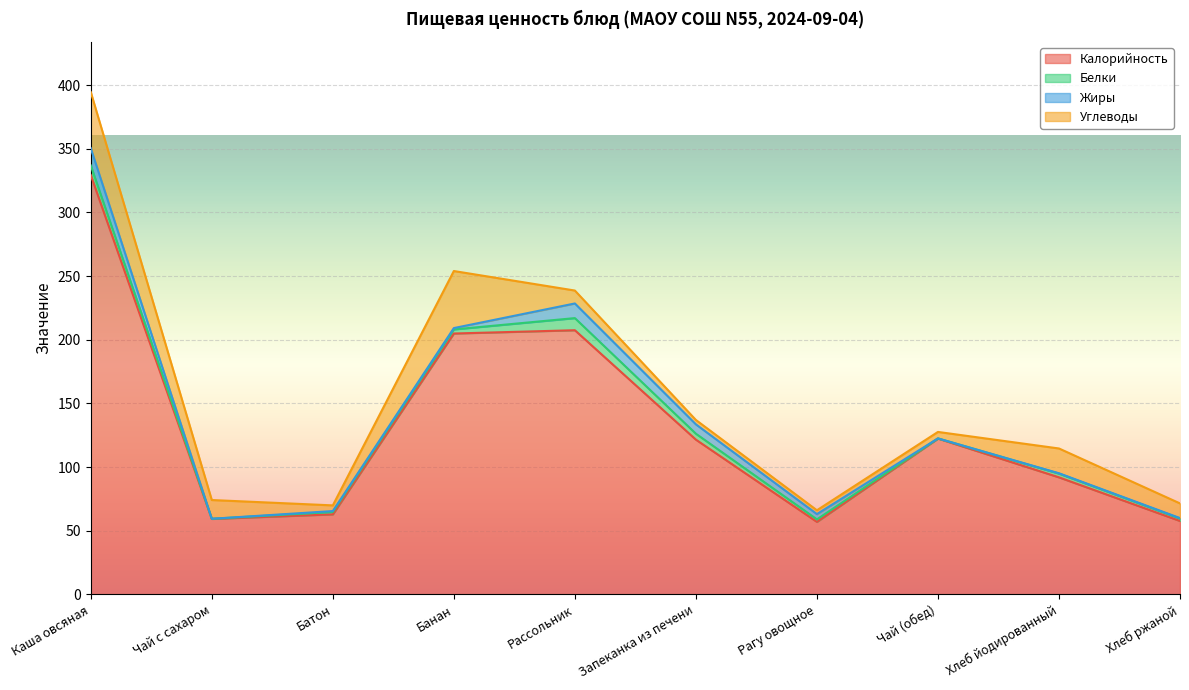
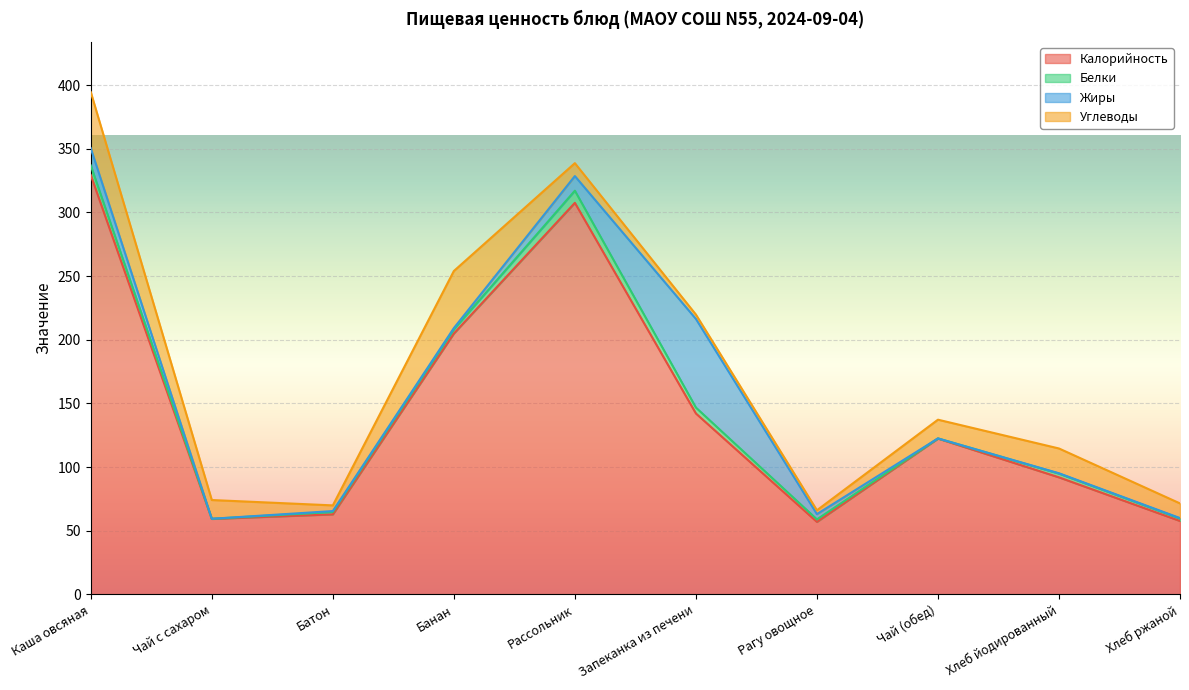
Калорийность, Рассольник: 207 -> 308
Калорийность, Запеканка из печени: 121 -> 142
Жиры, Запеканка из печени: 7 -> 70
Углеводы, Чай (обед): 5 -> 15
